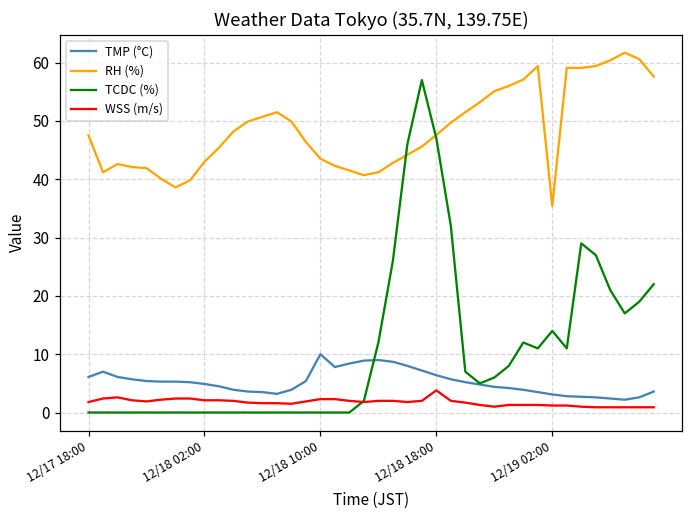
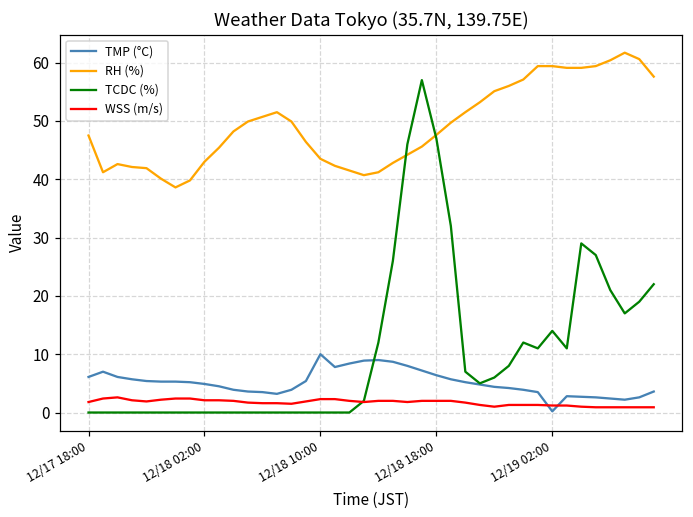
WSS (m/s), 12/18 18:00: 4 -> 2
TMP (°C), 12/19 02:00: 3 -> 0
RH (%), 12/19 02:00: 35 -> 59
